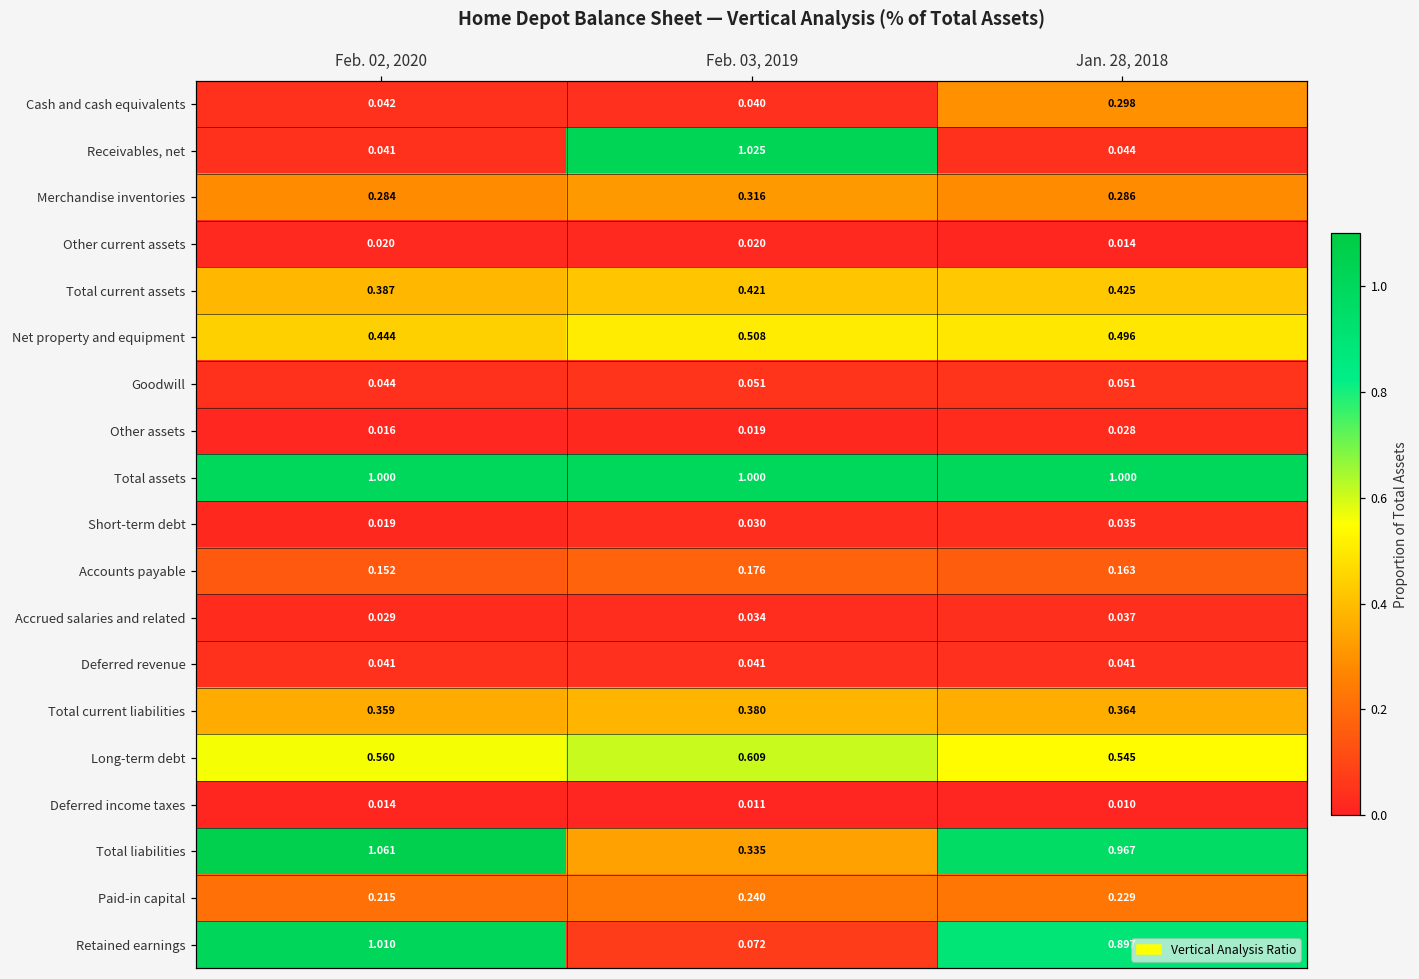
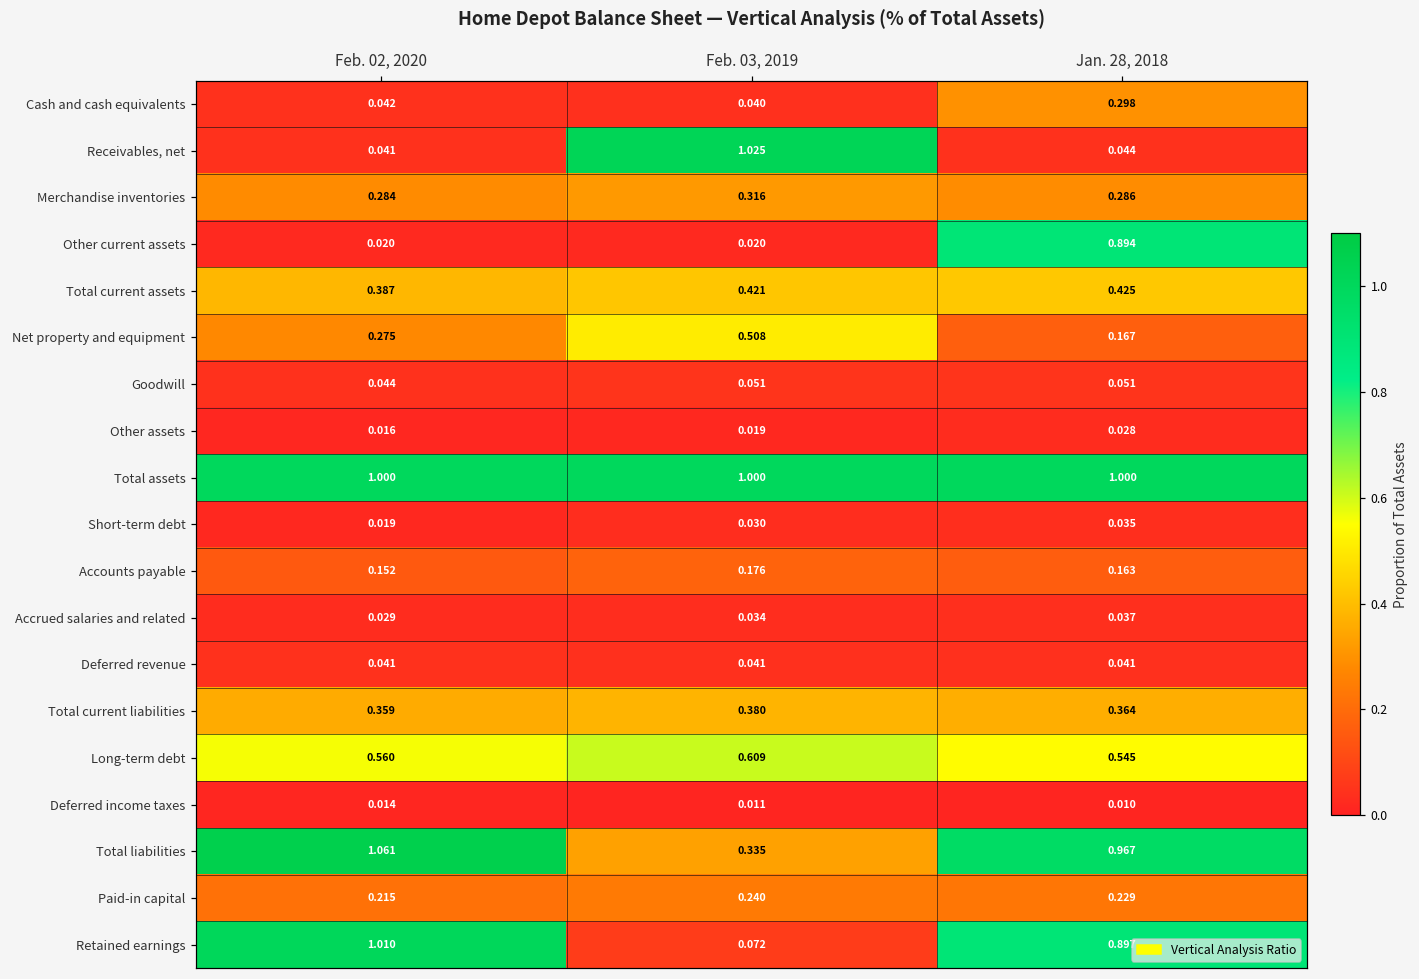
Other current assets, Jan. 28, 2018: 0.014 -> 0.894
Net property and equipment, Feb. 02, 2020: 0.444 -> 0.275
Net property and equipment, Jan. 28, 2018: 0.496 -> 0.167
